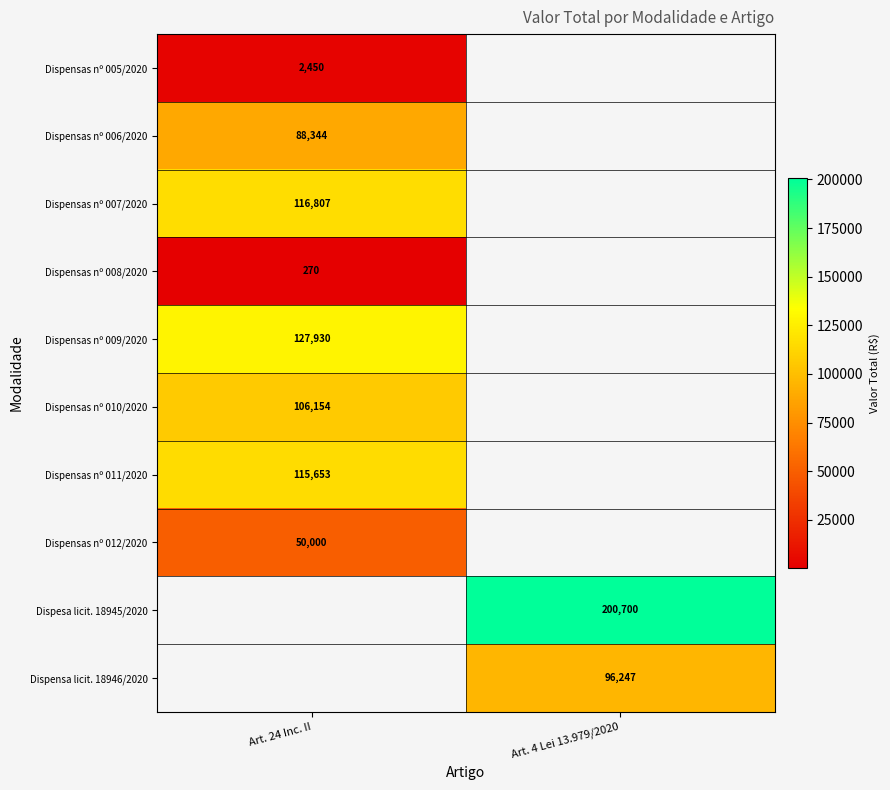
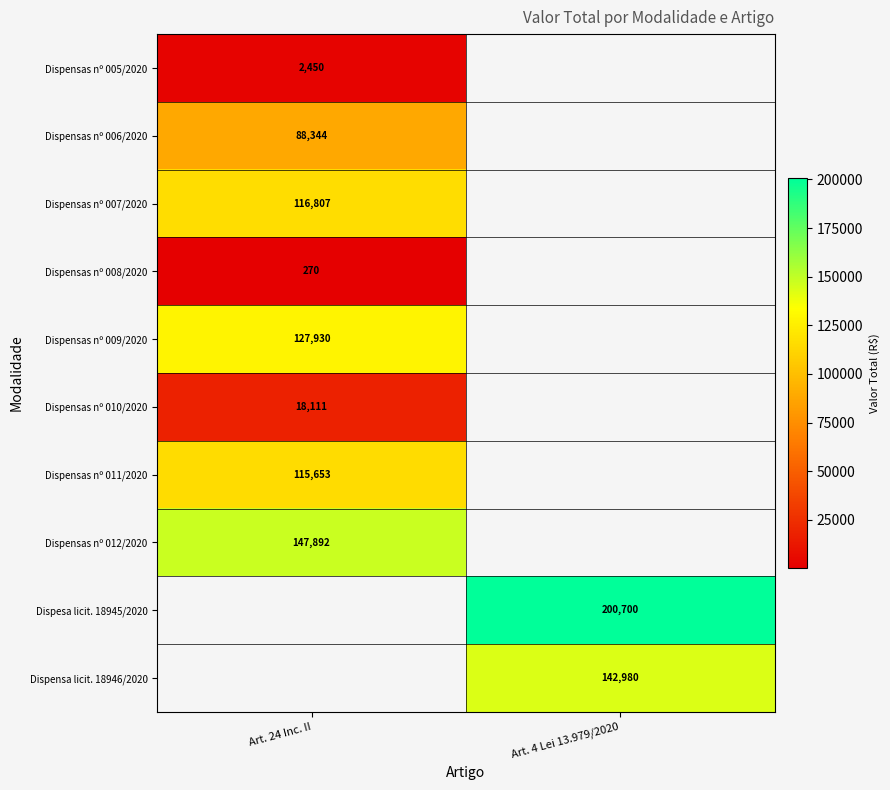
Dispensas nº 010/2020, Art. 24 Inc. II: 106,154 -> 18,111
Dispensas nº 012/2020, Art. 24 Inc. II: 50,000 -> 147,892
Dispensa licit. 18946/2020, Art. 4 Lei 13.979/2020: 96,247 -> 142,980
